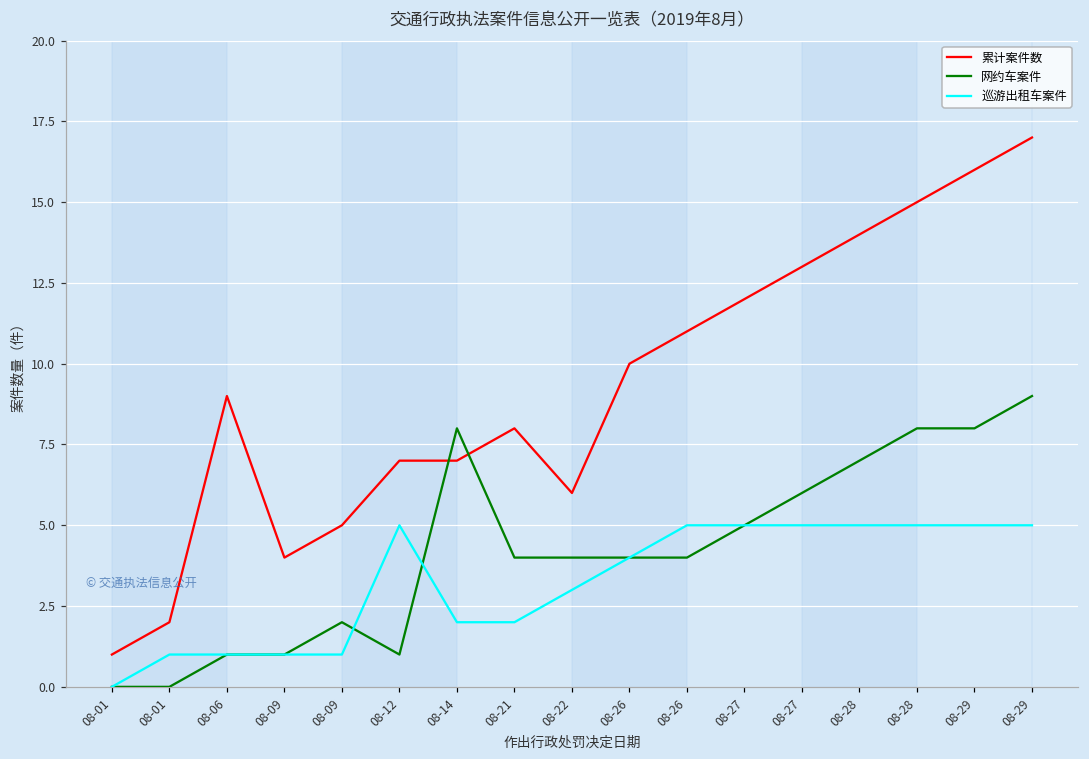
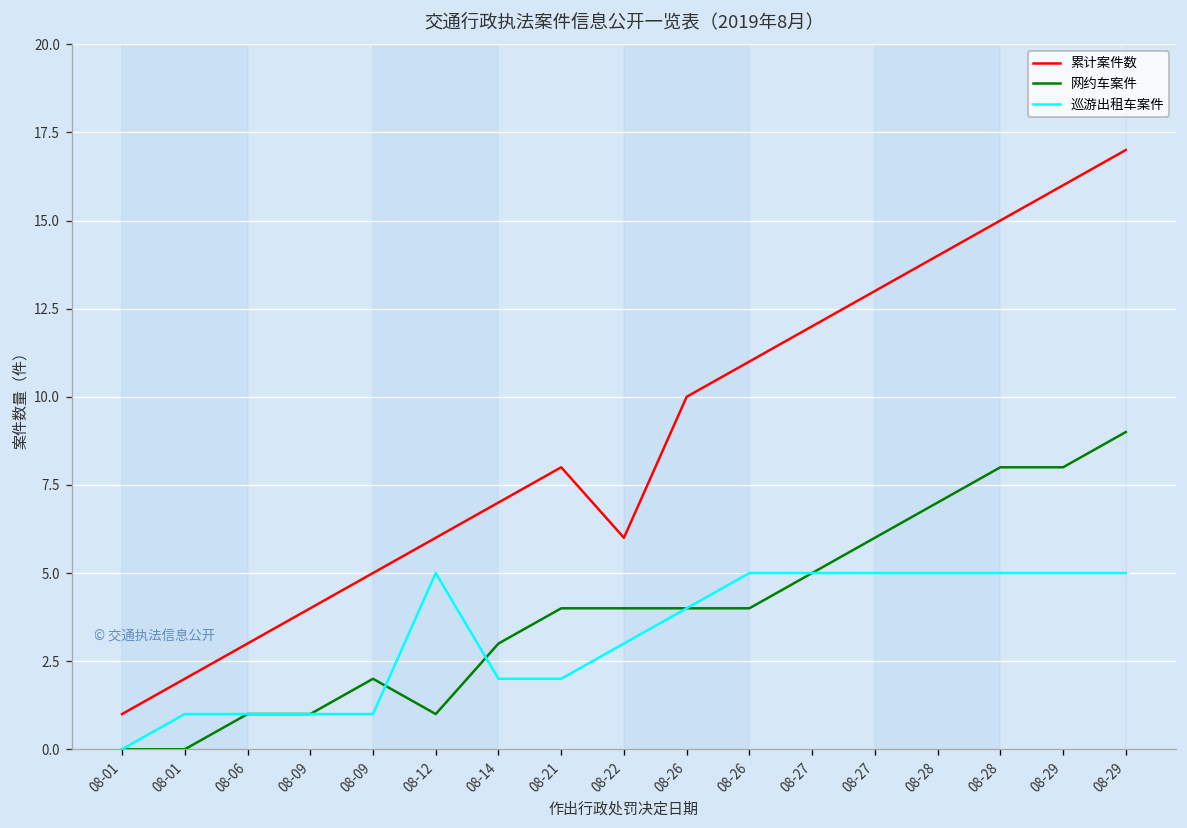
累计案件数, 08-06: 9 -> 3
累计案件数, 08-12: 7 -> 6
网约车案件, 08-14: 8 -> 3
